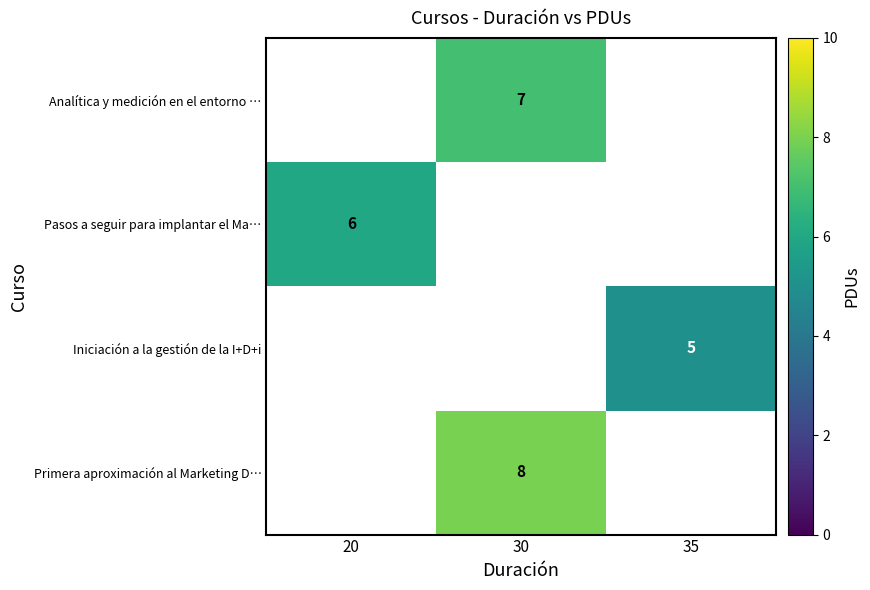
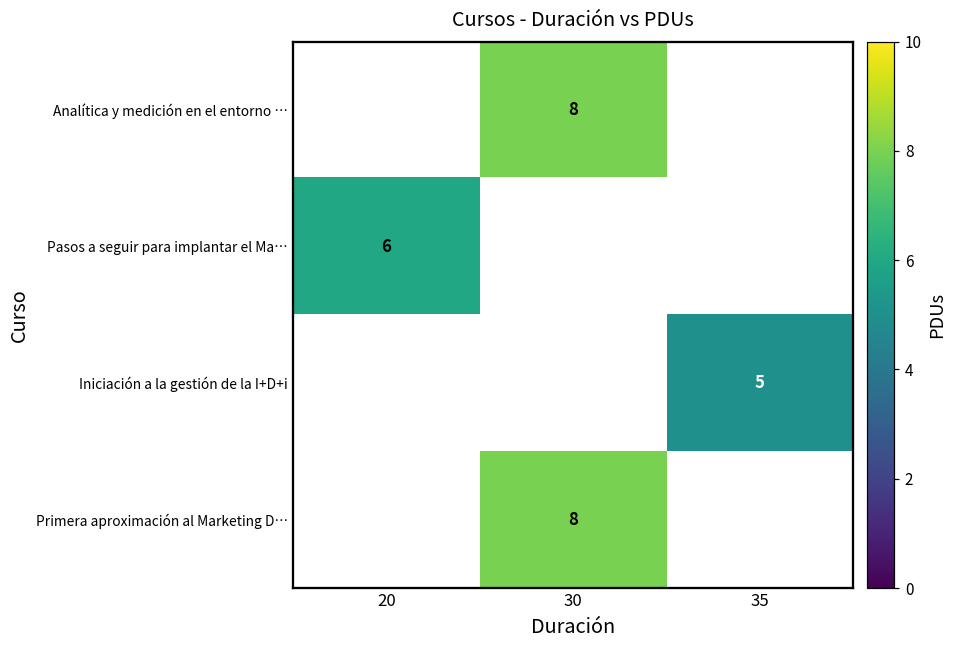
Analítica y medición en el entorno …, 30: 7 -> 8
